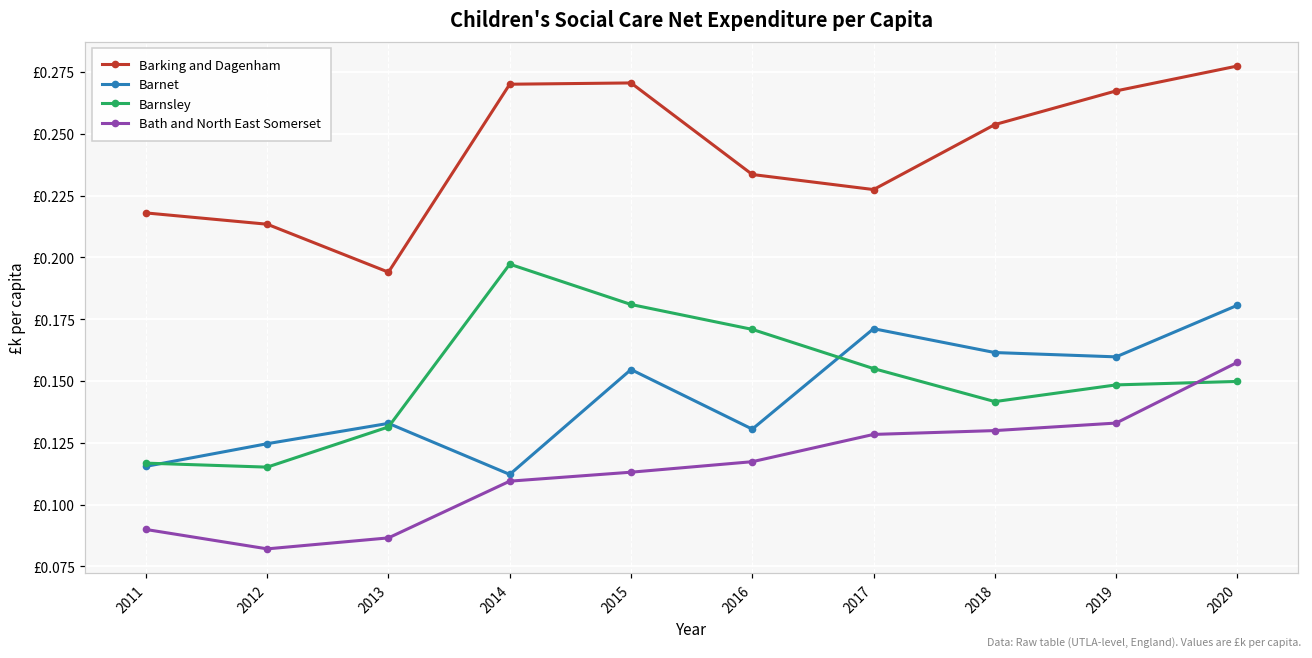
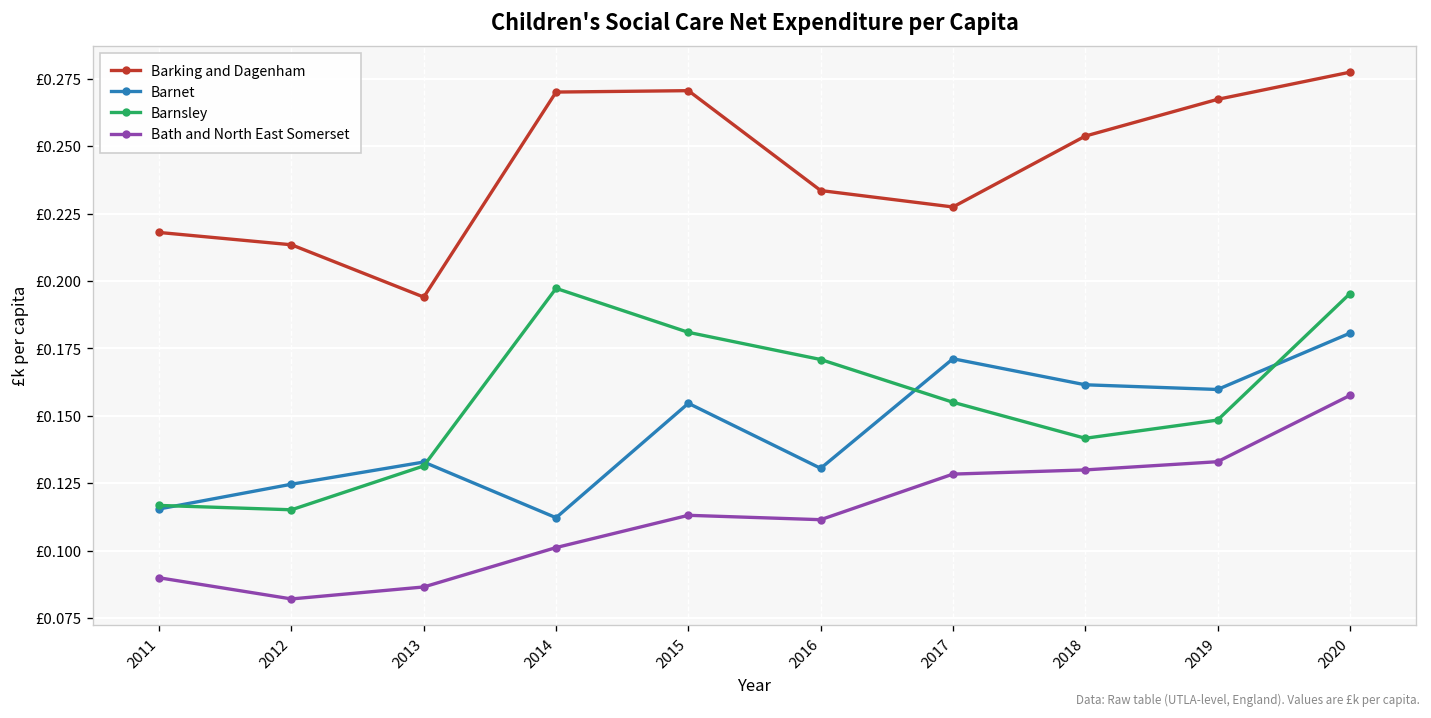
Bath and North East Somerset, 2014: £0.109 -> £0.101
Bath and North East Somerset, 2016: £0.117 -> £0.111
Barnsley, 2020: £0.150 -> £0.195
